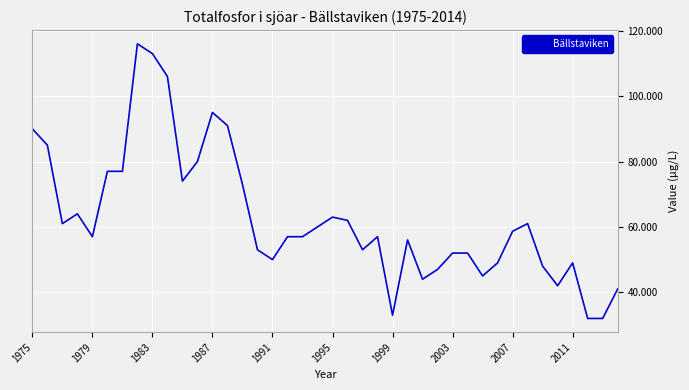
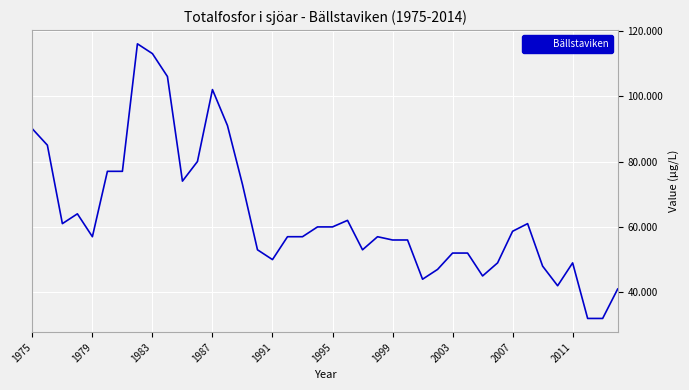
1987: 95 -> 102
1995: 63 -> 60
1999: 33 -> 56
